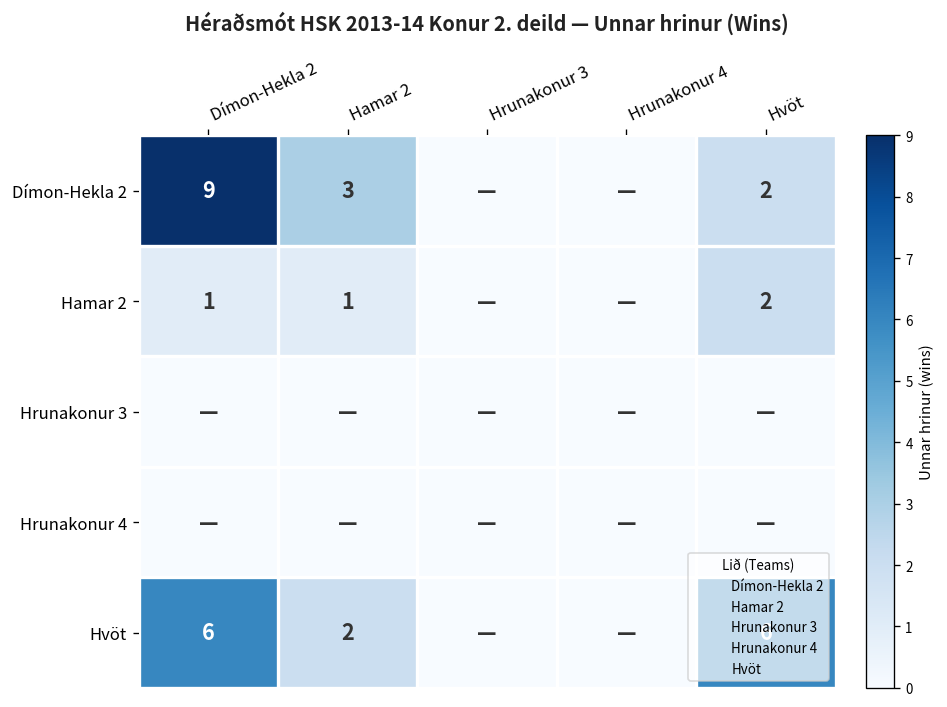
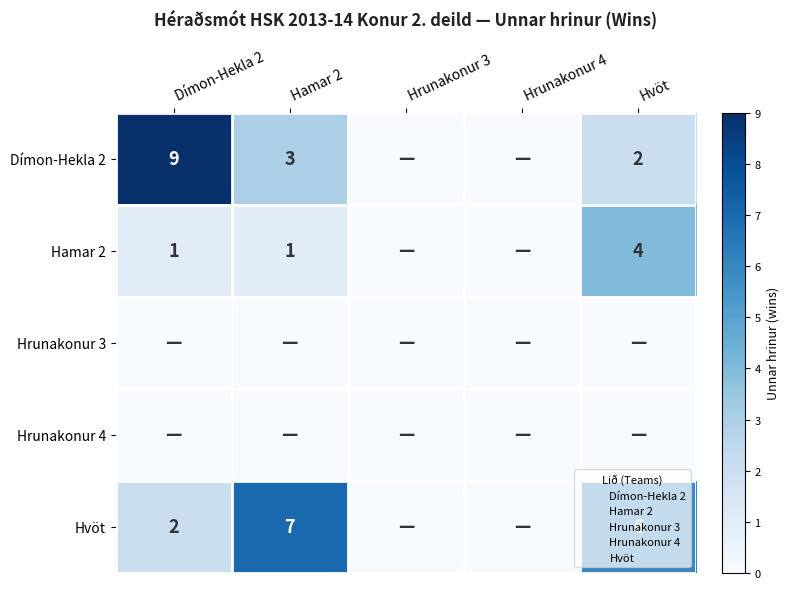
Hamar 2, Hvöt: 2 -> 4
Hvöt, Dímon-Hekla 2: 6 -> 2
Hvöt, Hamar 2: 2 -> 7
